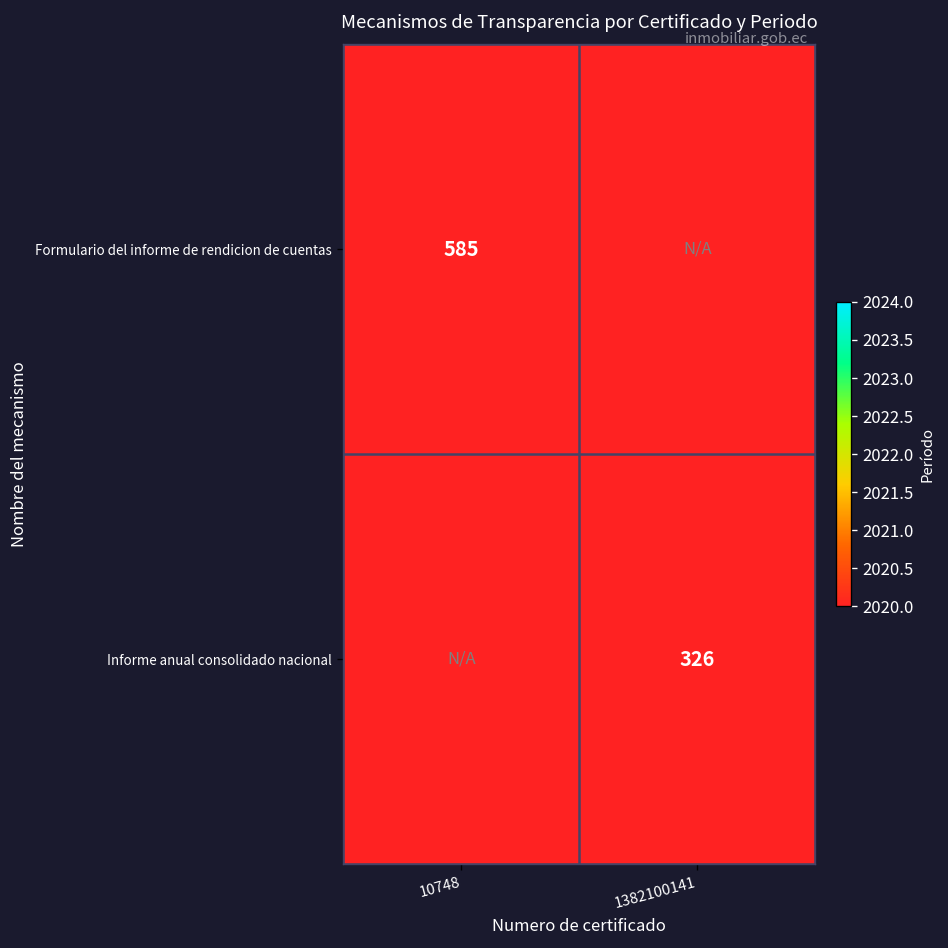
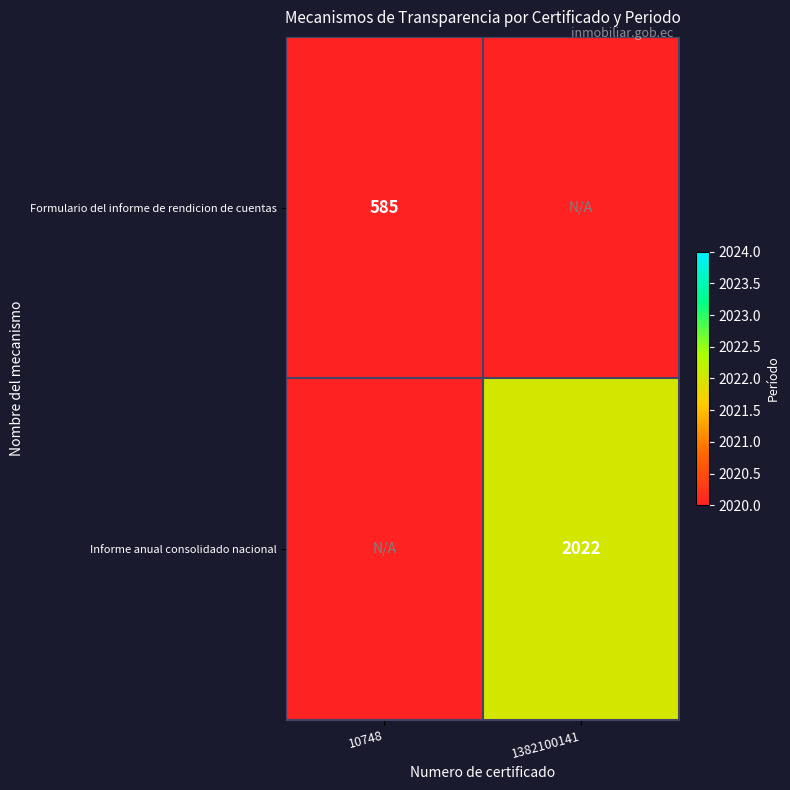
Informe anual consolidado nacional, 1382100141: 326 -> 2022
